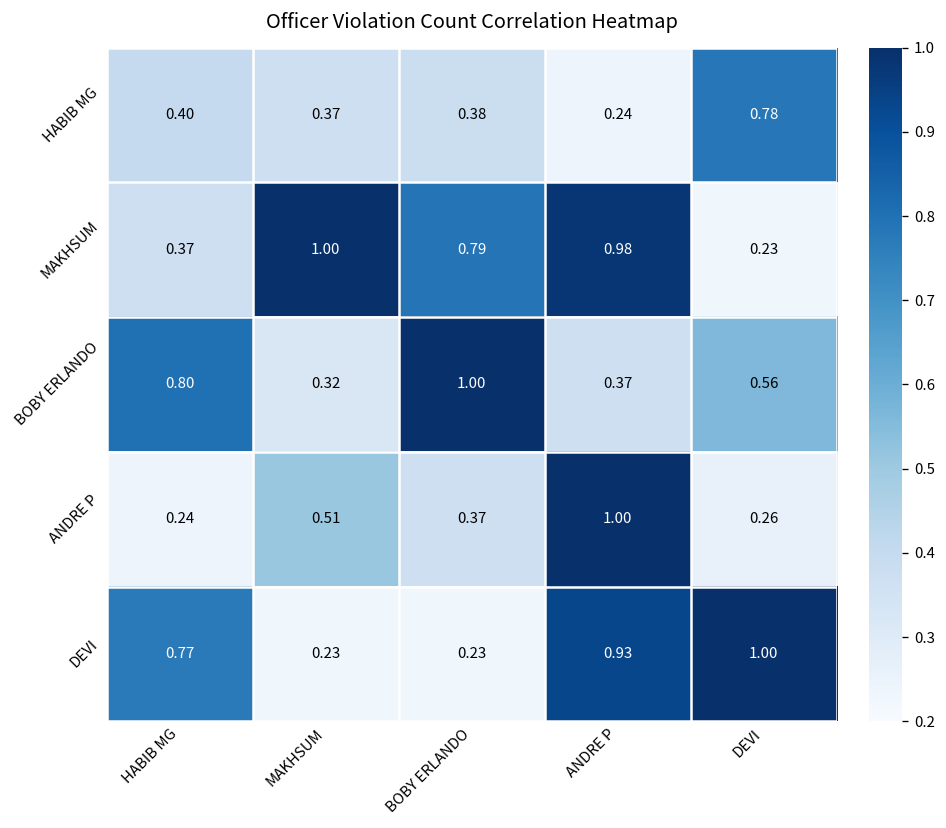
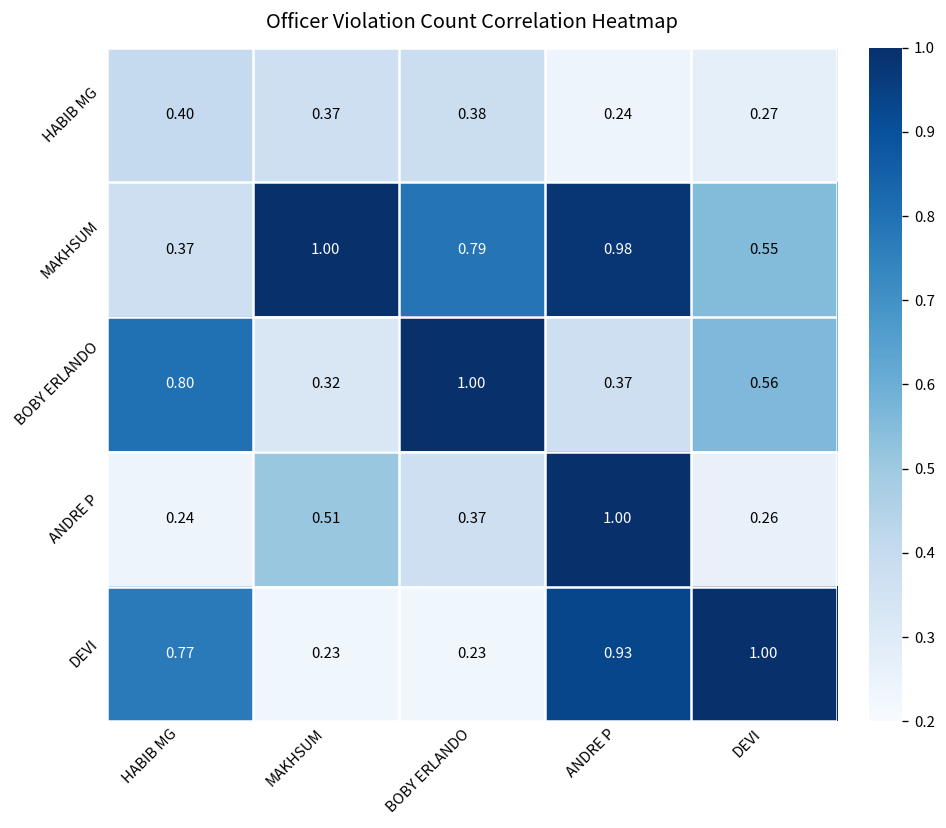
HABIB MG, DEVI: 0.78 -> 0.27
MAKHSUM, DEVI: 0.23 -> 0.55
